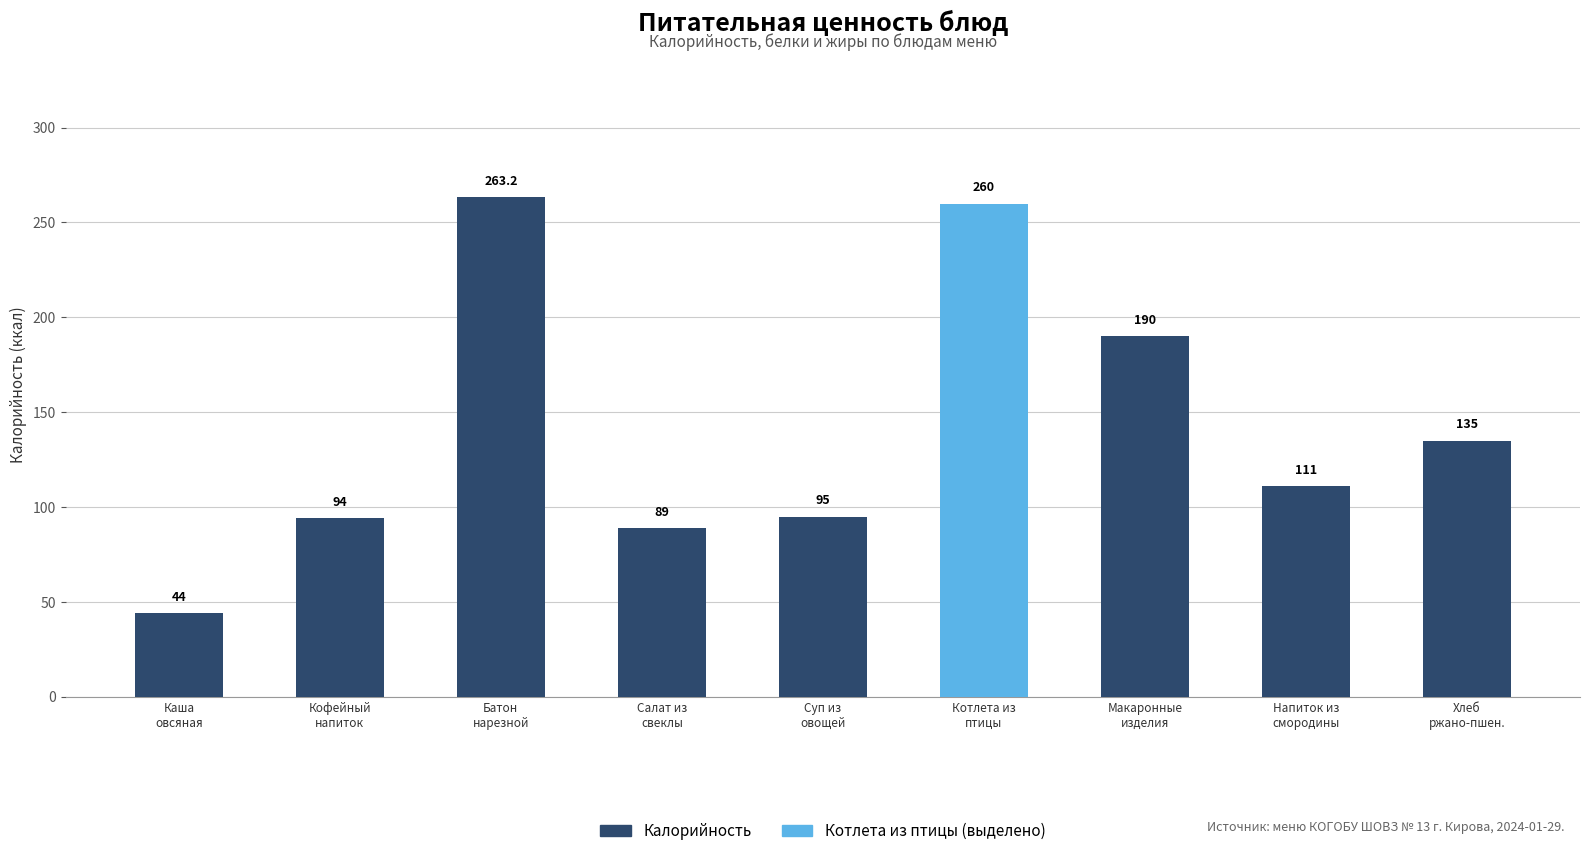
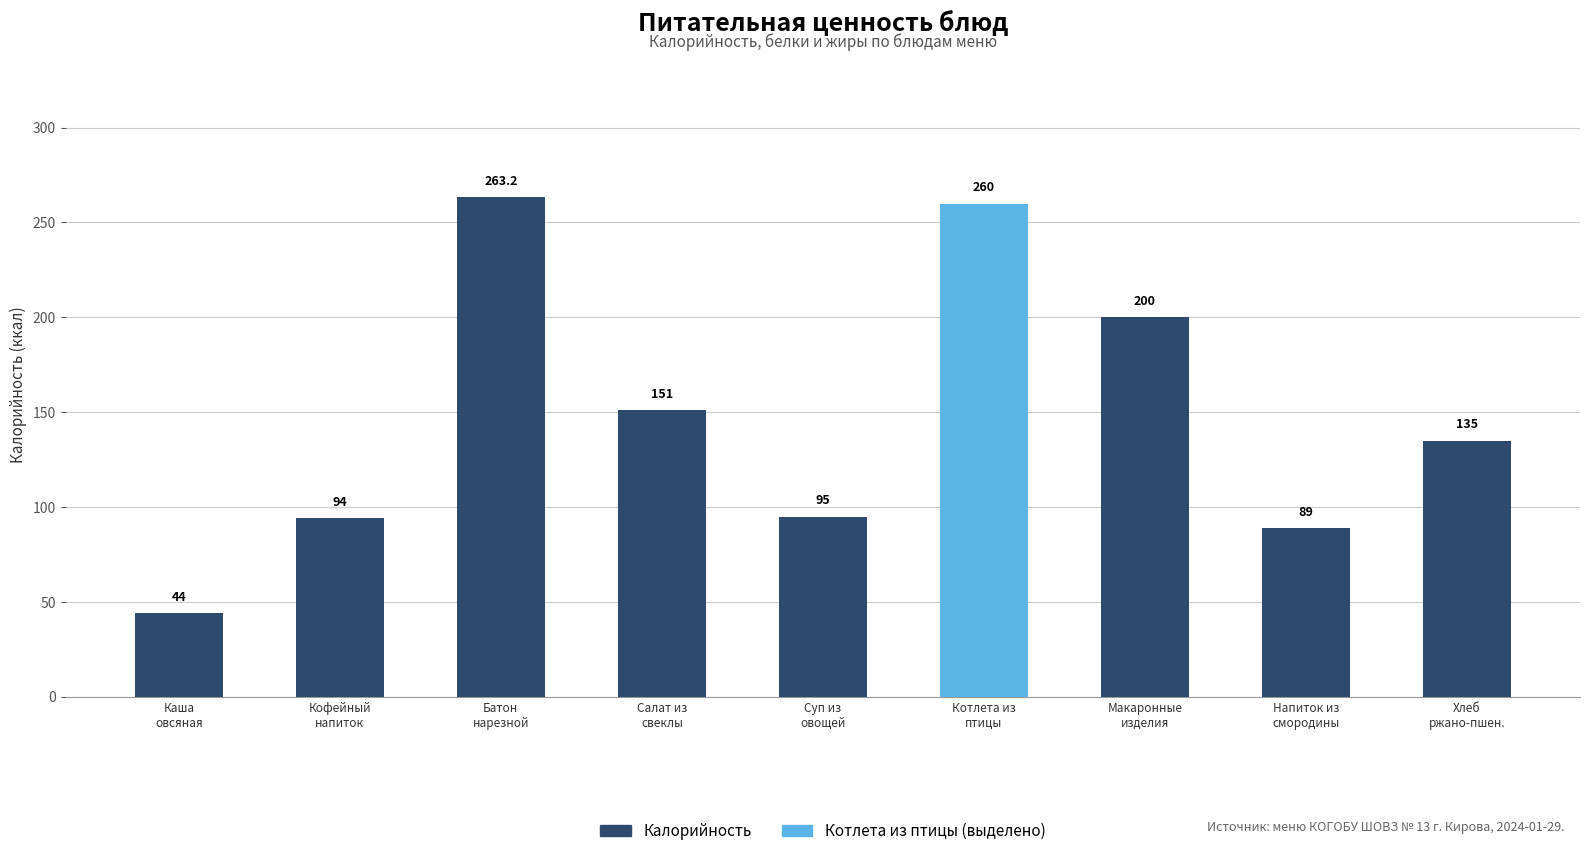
Салат из свеклы: 89 -> 151
Макаронные изделия: 190 -> 200
Напиток из смородины: 111 -> 89
